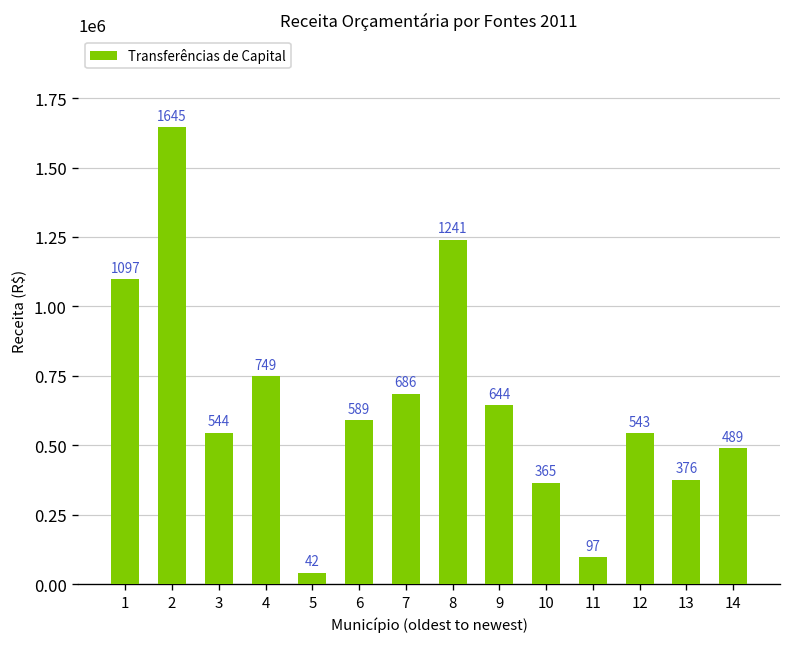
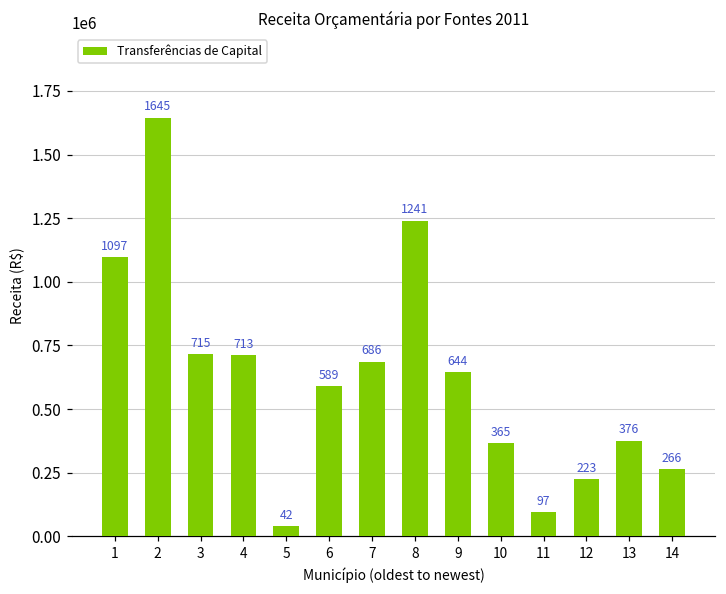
3: 544 -> 715
4: 749 -> 713
12: 543 -> 223
14: 489 -> 266
